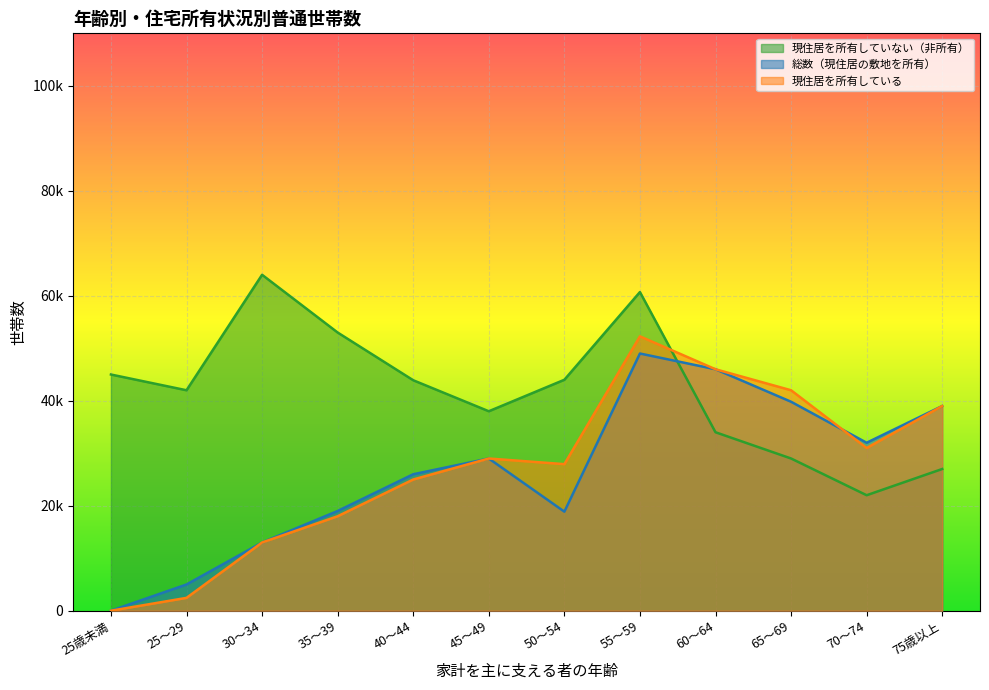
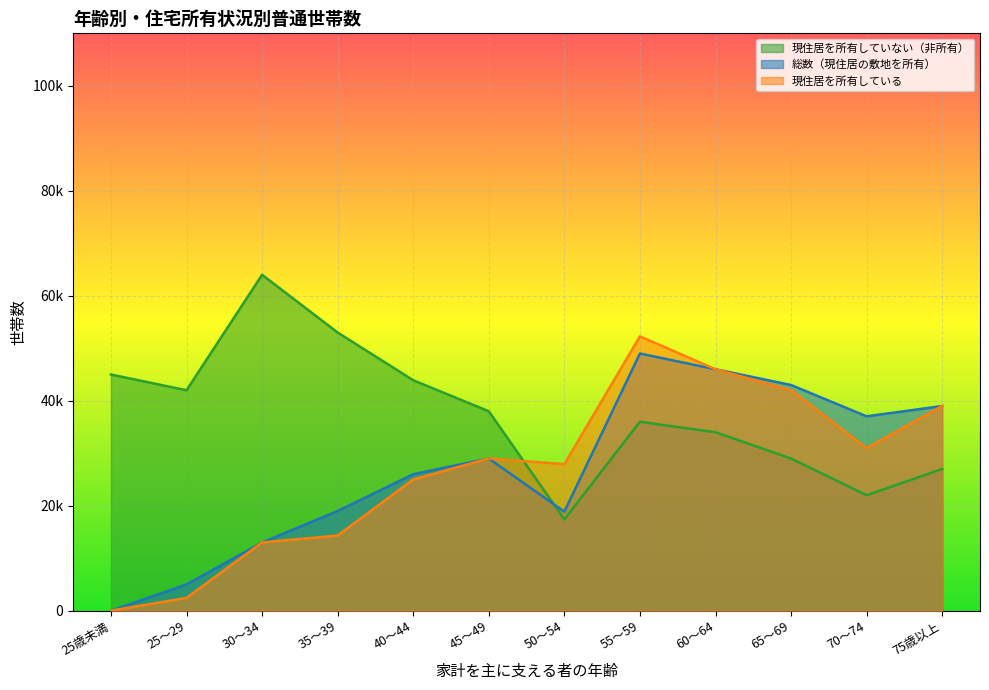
現住居を所有している, 35～39: 18000 -> 14000
現住居を所有していない（非所有）, 50～54: 44000 -> 17000
現住居を所有していない（非所有）, 55～59: 61000 -> 36000
総数（現住居の敷地を所有）, 65～69: 40000 -> 43000
総数（現住居の敷地を所有）, 70～74: 32000 -> 37000
